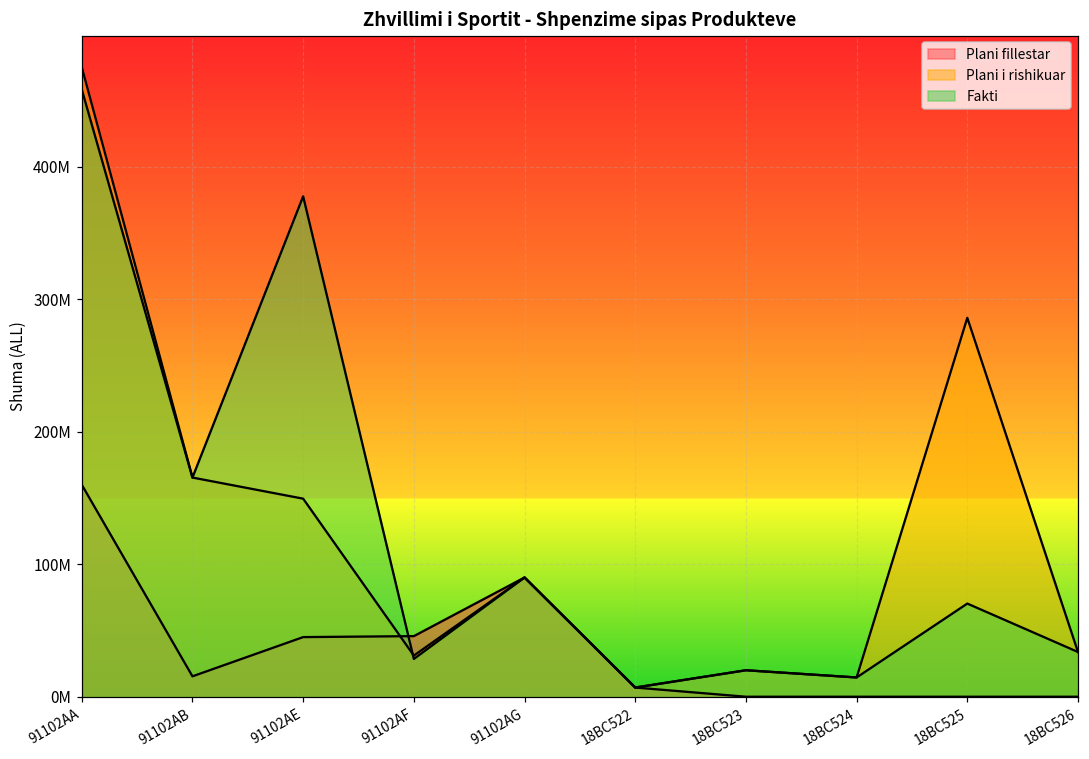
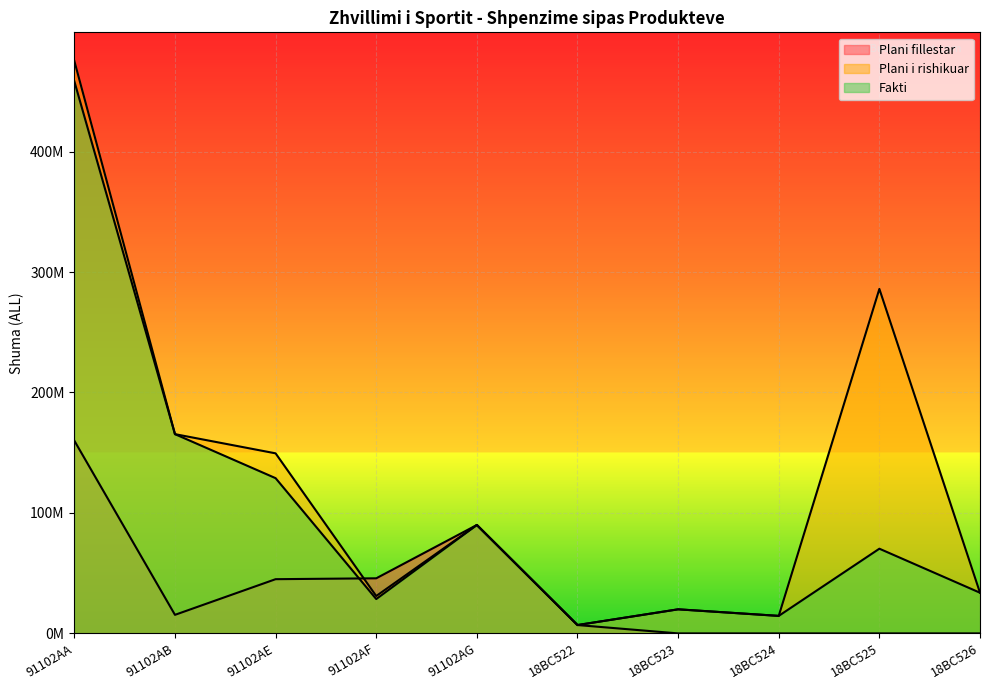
Fakti, 91102AE: 378000000 -> 129000000
